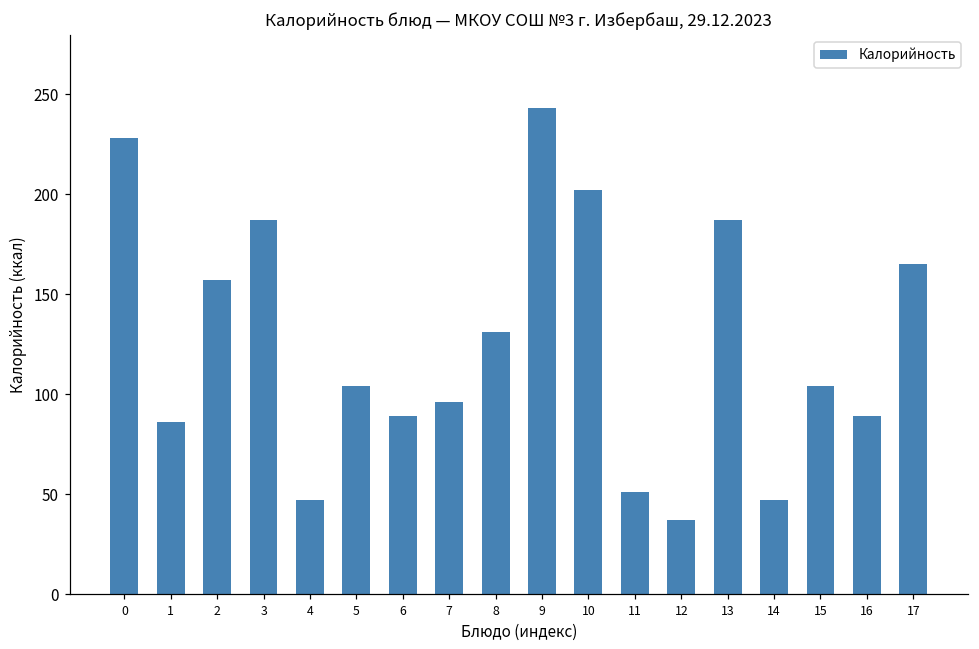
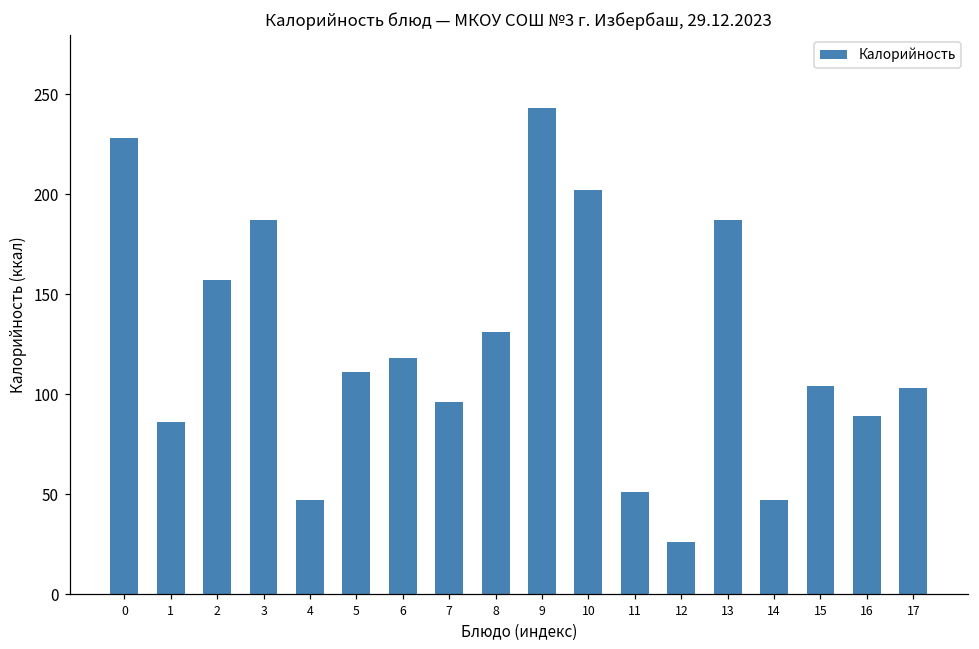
5: 104 -> 111
6: 89 -> 118
12: 37 -> 26
17: 165 -> 103
